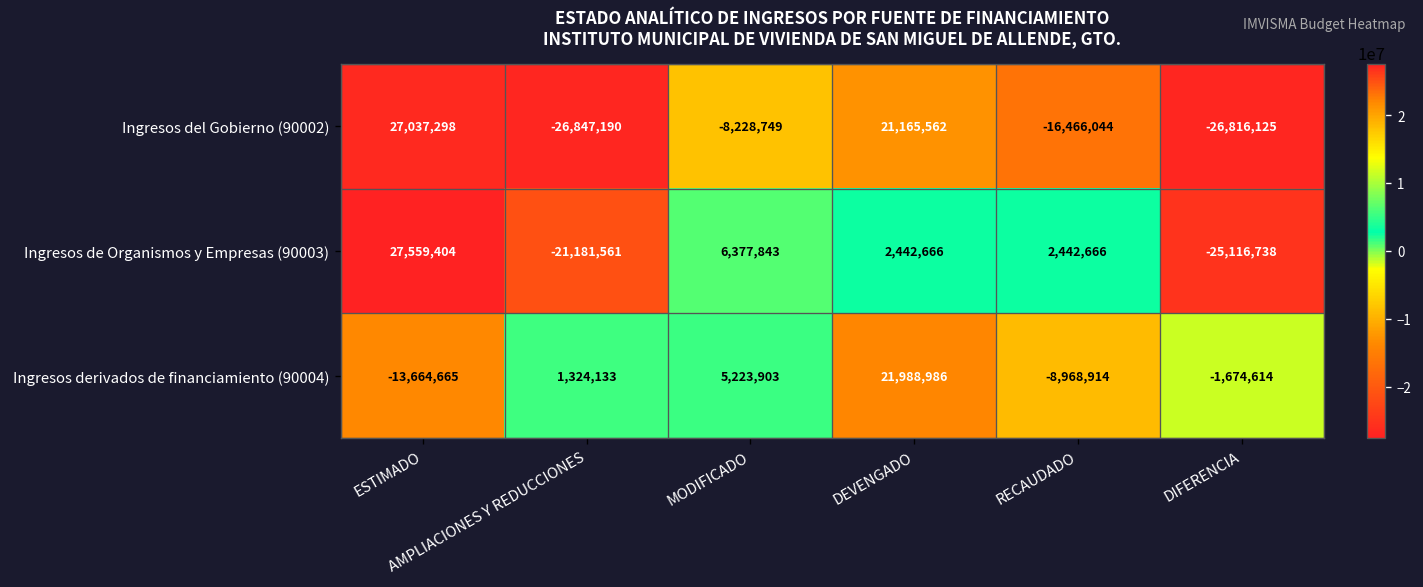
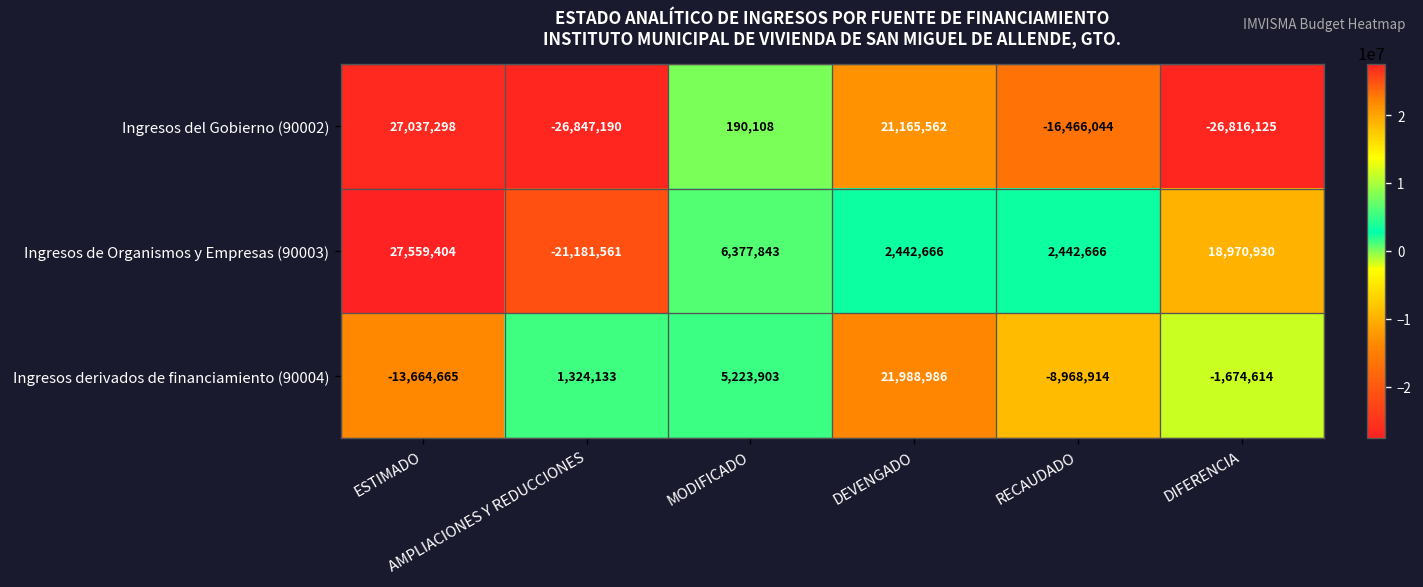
Ingresos del Gobierno (90002), MODIFICADO: -8,228,749 -> 190,108
Ingresos de Organismos y Empresas (90003), DIFERENCIA: -25,116,738 -> 18,970,930
